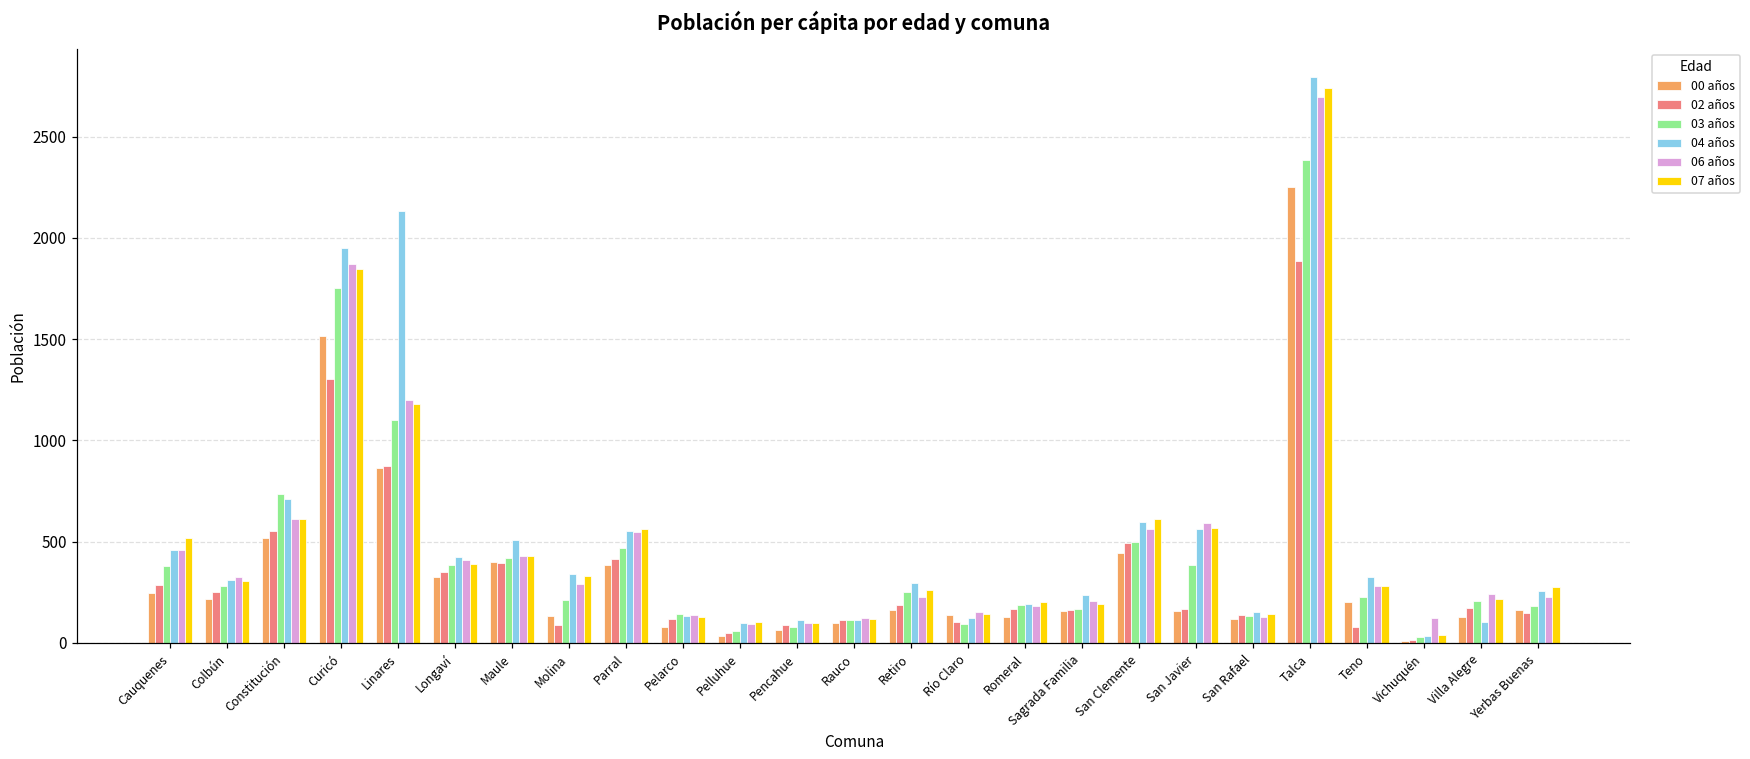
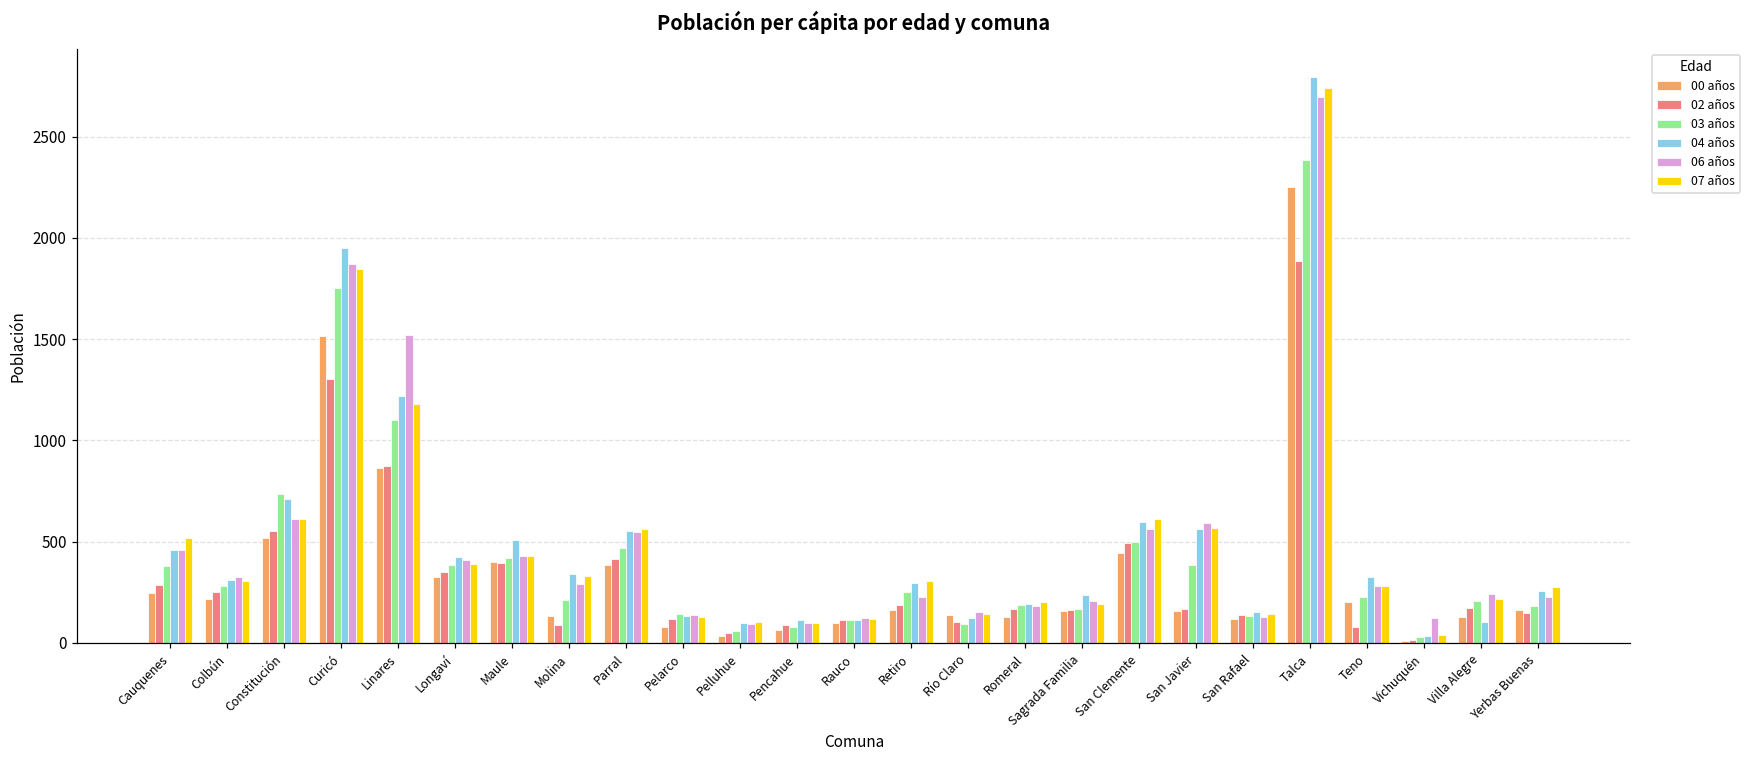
04 años, Linares: 2130 -> 1220
06 años, Linares: 1200 -> 1520
07 años, Retiro: 260 -> 310
